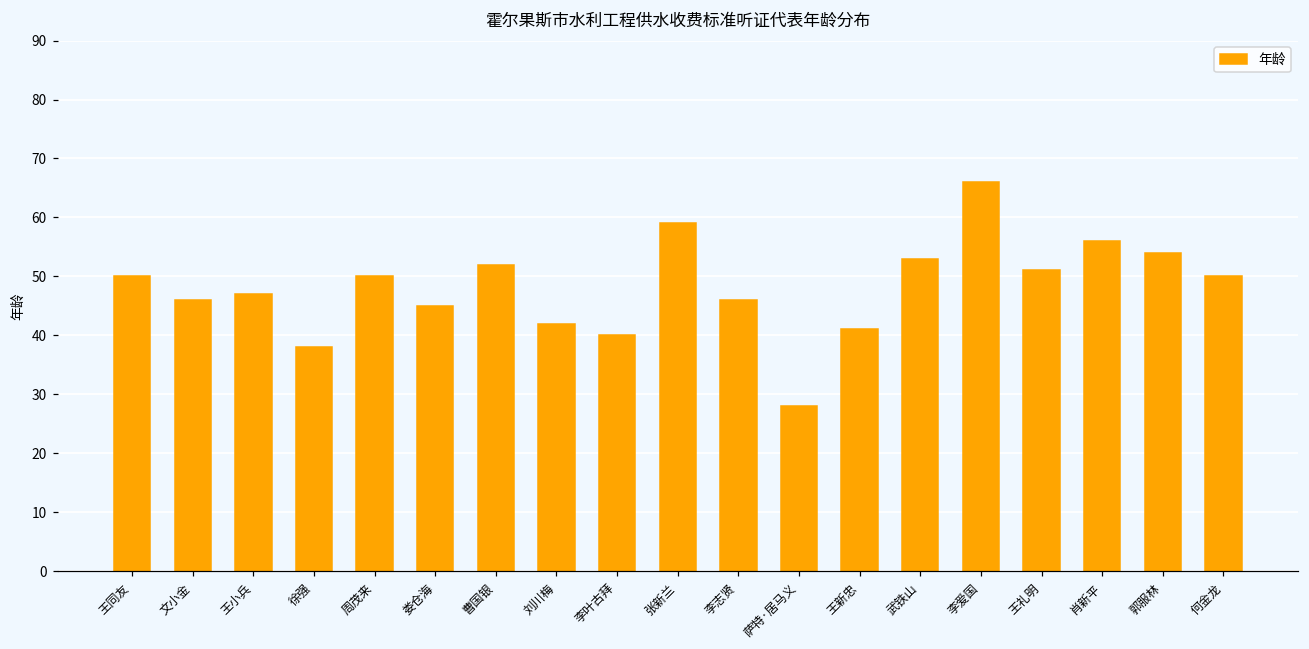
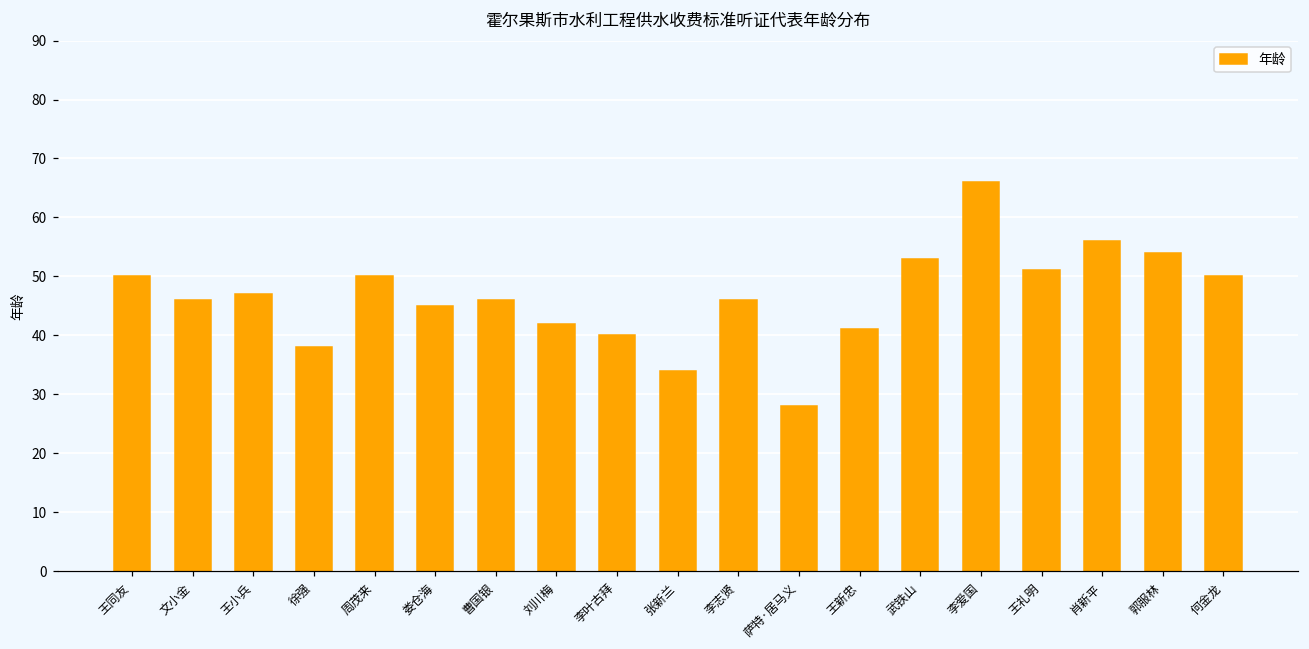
曹国银: 52 -> 46
张新兰: 59 -> 34
